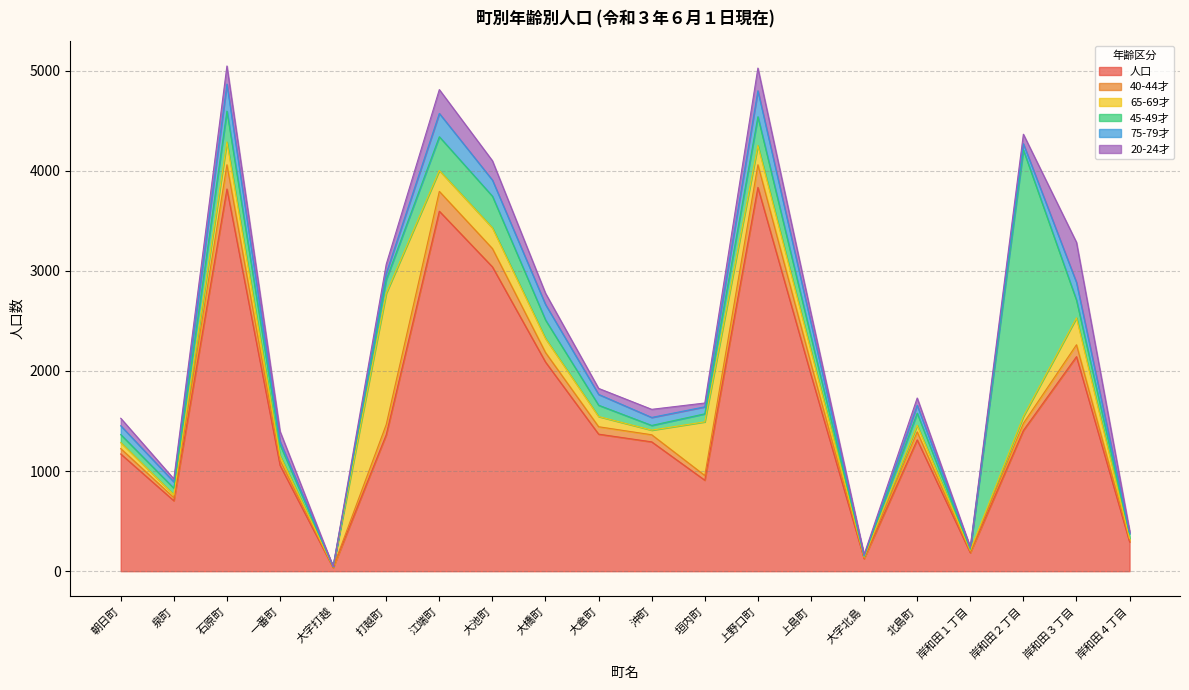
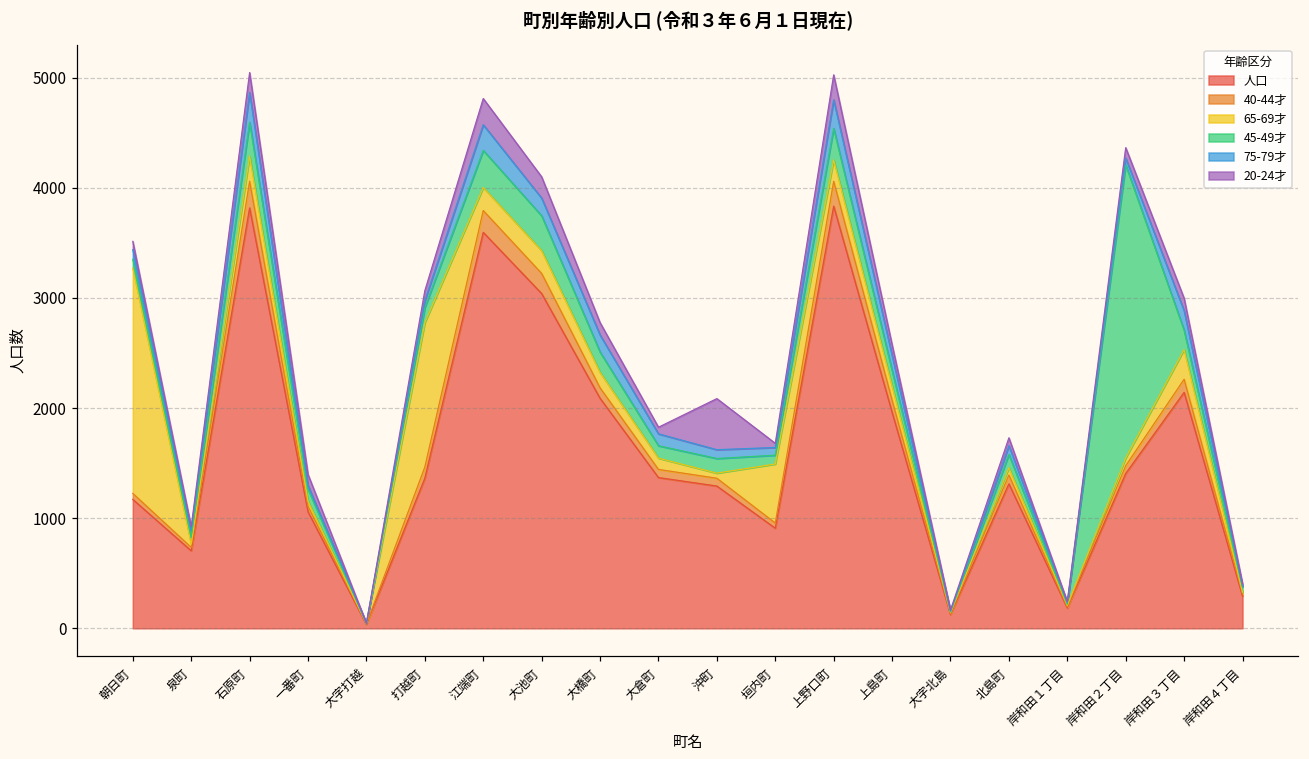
65-69才, 朝日町: 60 -> 2050
45-49才, 沖町: 50 -> 130
20-24才, 沖町: 80 -> 460
20-24才, 岸和田３丁目: 400 -> 110
